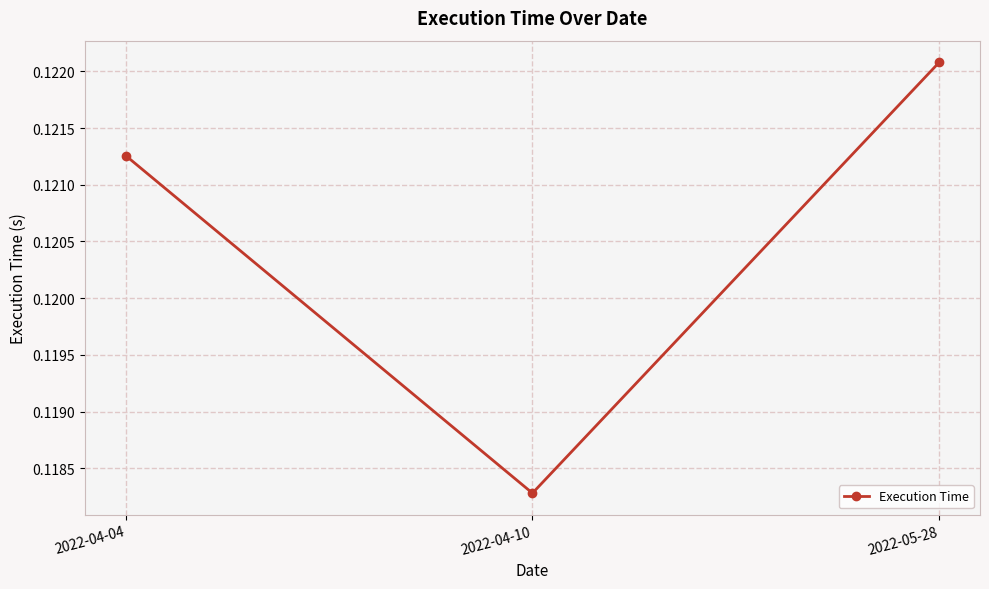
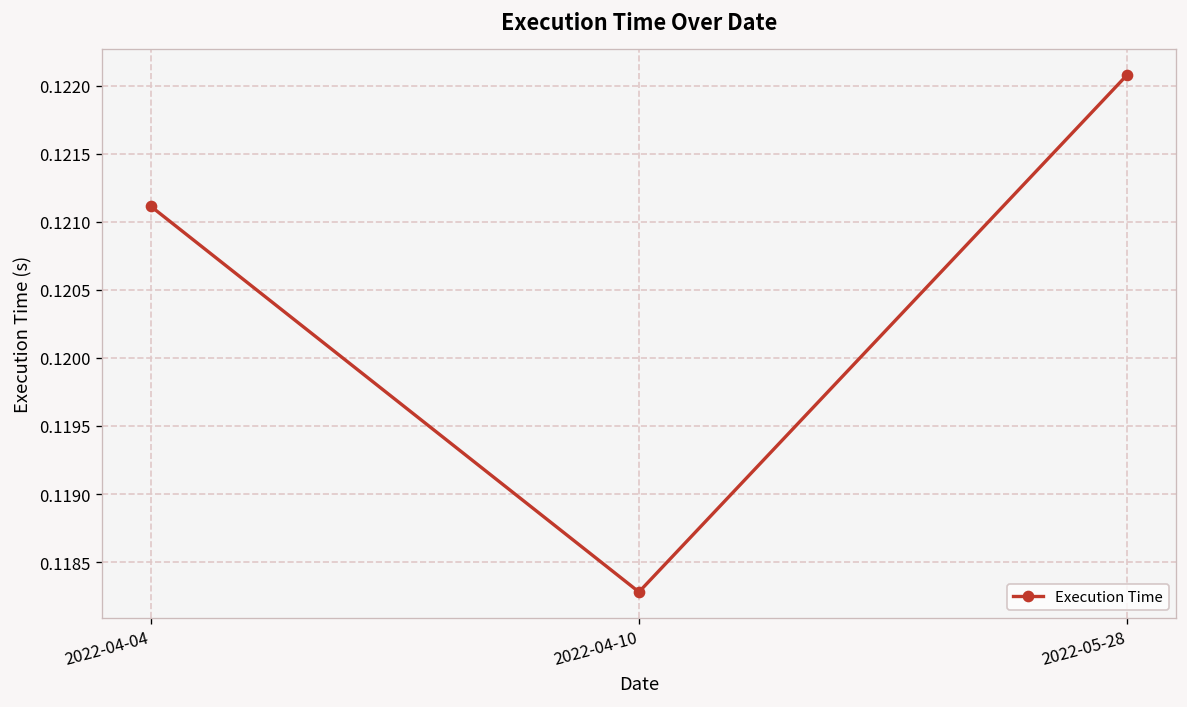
2022-04-04: 0.12126 -> 0.12112
